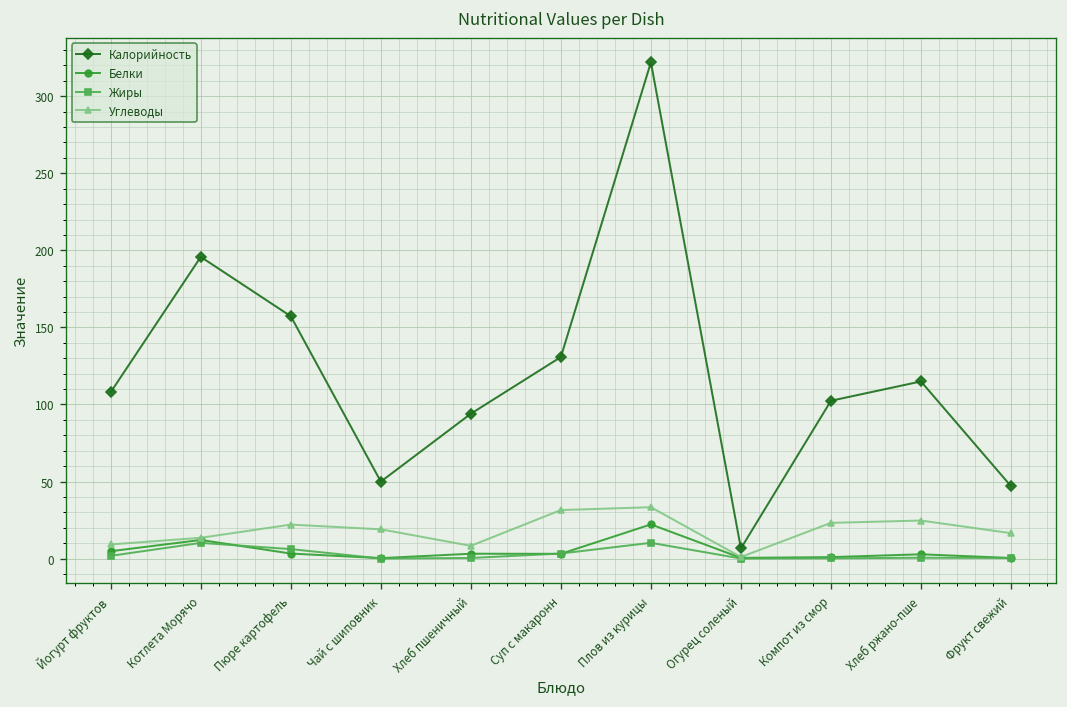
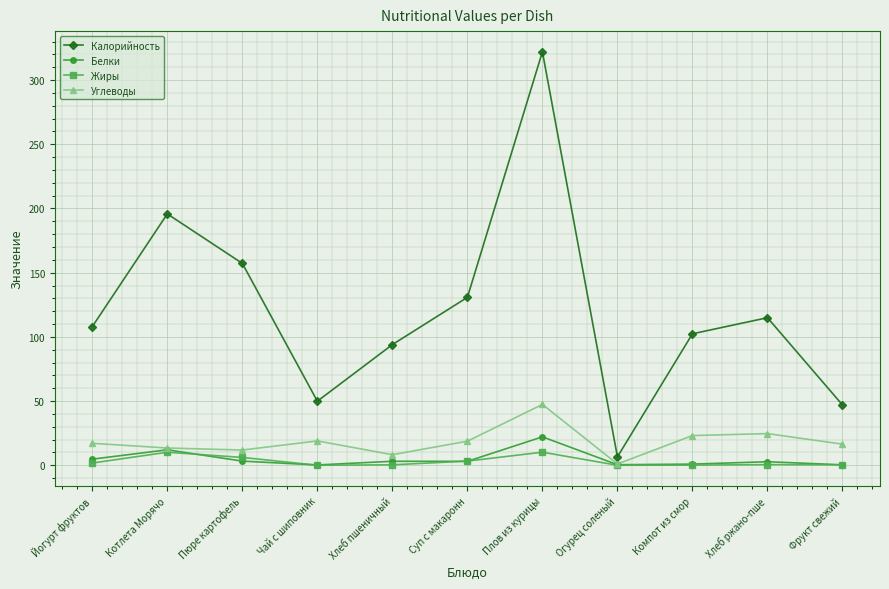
Углеводы, Йогурт фруктов: 9 -> 17
Углеводы, Пюре картофель: 22 -> 12
Углеводы, Суп с макаронн: 32 -> 19
Углеводы, Плов из курицы: 33 -> 47
